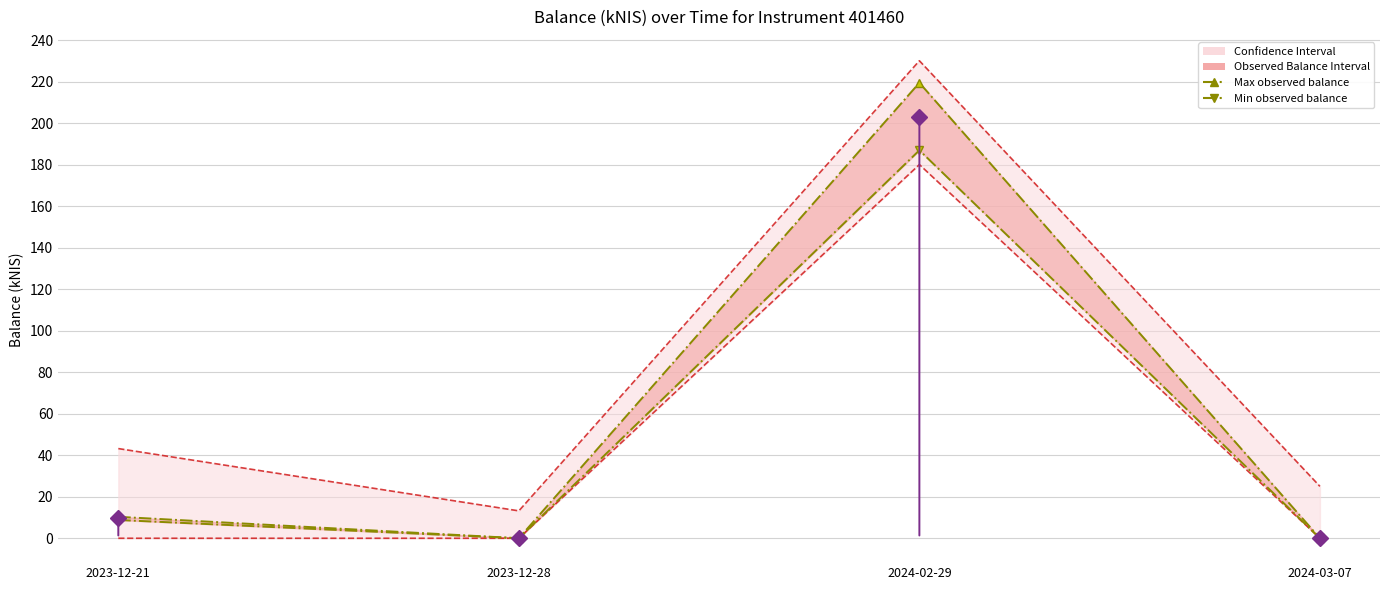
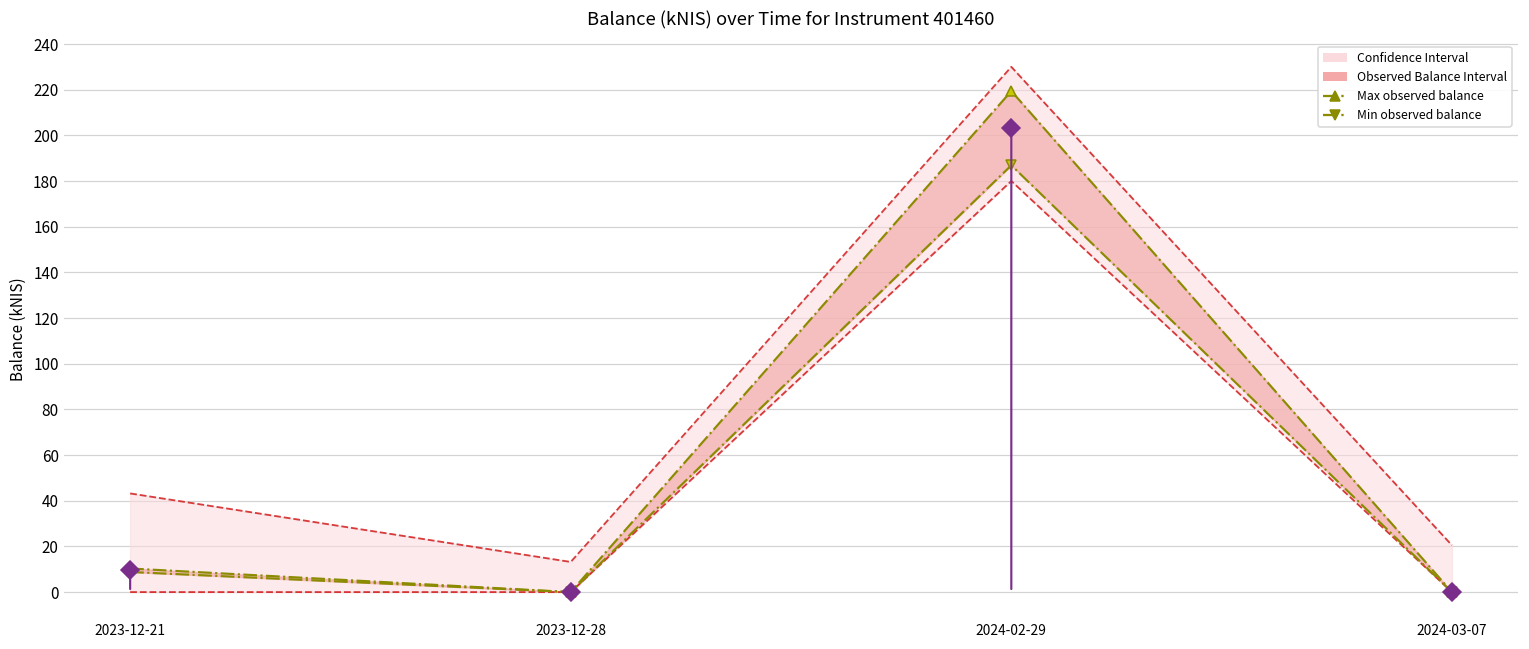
Confidence Interval, 2024-03-07: 25 -> 21
